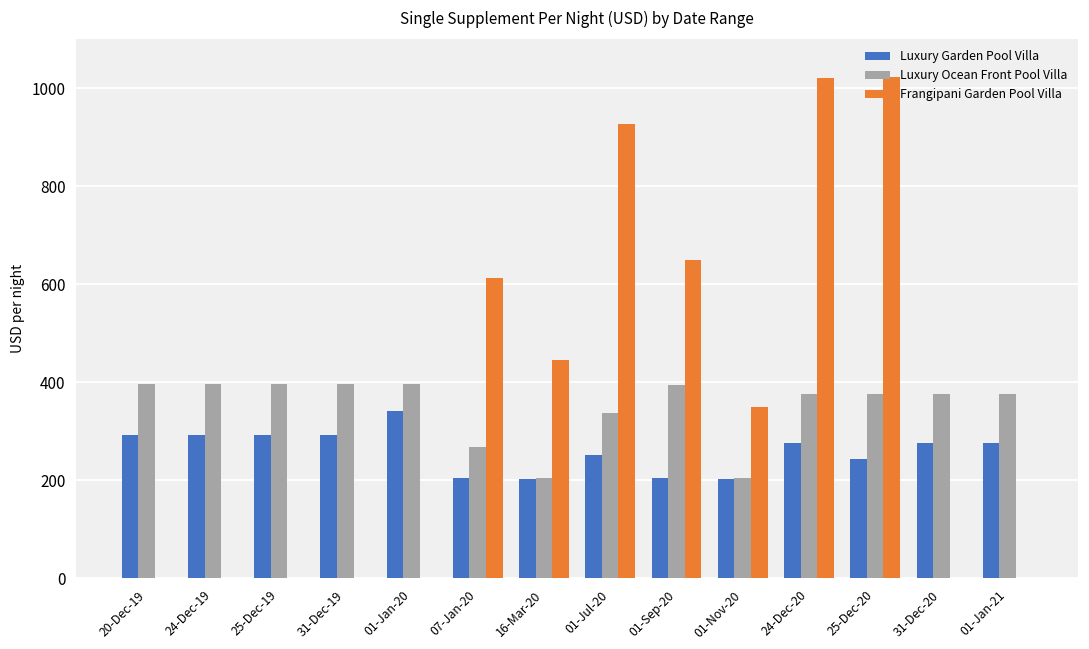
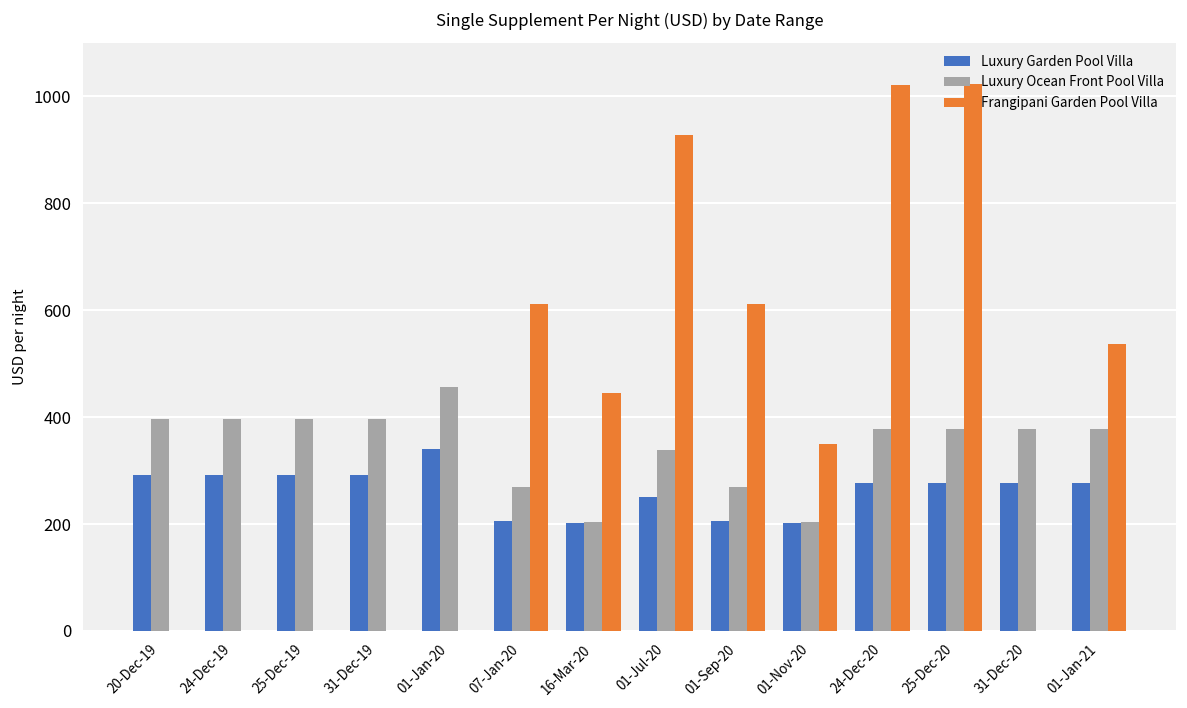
Luxury Ocean Front Pool Villa, 01-Jan-20: 400 -> 460
Luxury Ocean Front Pool Villa, 01-Sep-20: 400 -> 270
Frangipani Garden Pool Villa, 01-Sep-20: 650 -> 610
Luxury Garden Pool Villa, 25-Dec-20: 240 -> 280
Frangipani Garden Pool Villa, 01-Jan-21: 0 -> 540
